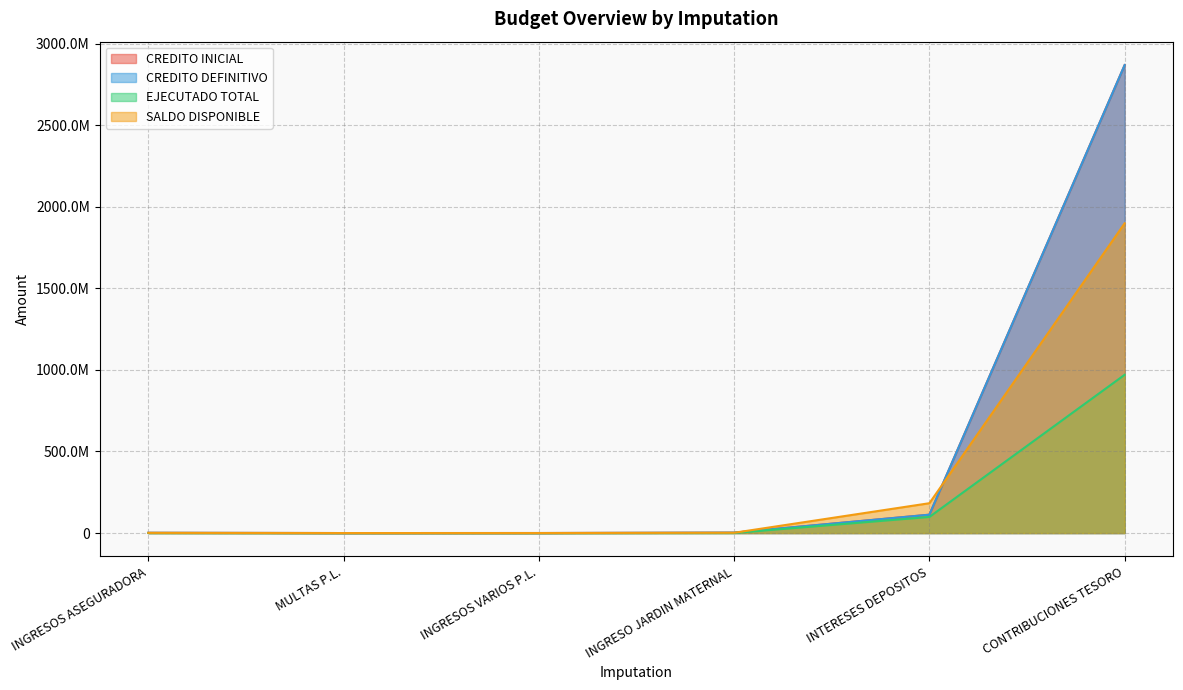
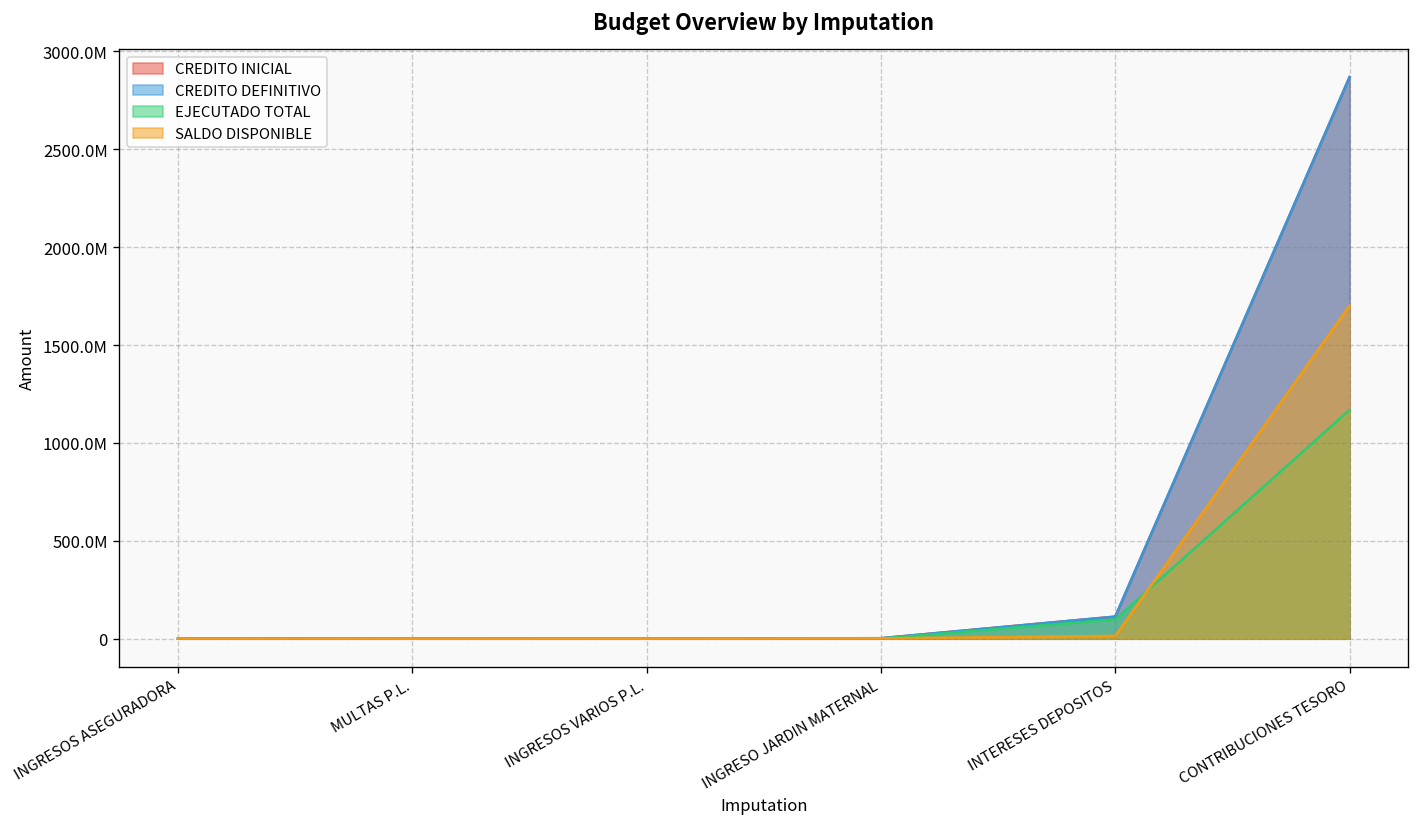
SALDO DISPONIBLE, INTERESES DEPOSITOS: 180000000 -> 10000000
EJECUTADO TOTAL, CONTRIBUCIONES TESORO: 970000000 -> 1170000000
SALDO DISPONIBLE, CONTRIBUCIONES TESORO: 1900000000 -> 1700000000
